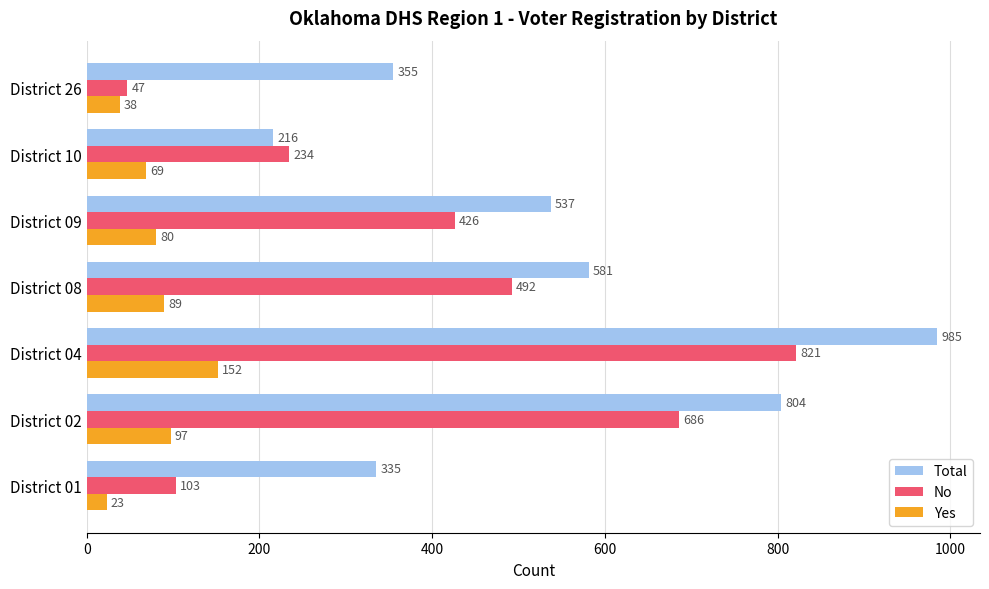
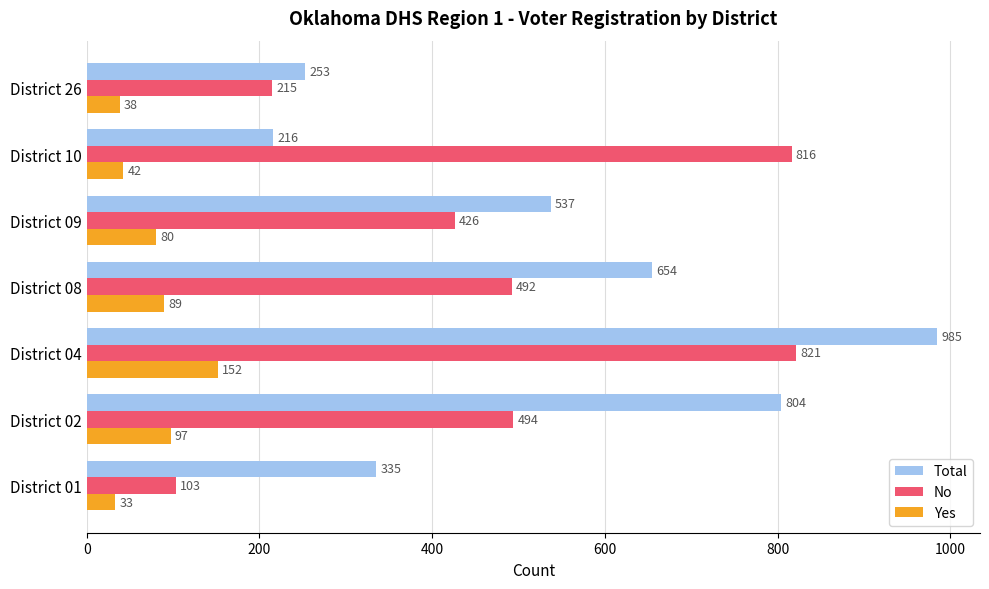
Total, District 26: 355 -> 253
No, District 26: 47 -> 215
No, District 10: 234 -> 816
Yes, District 10: 69 -> 42
Total, District 08: 581 -> 654
No, District 02: 686 -> 494
Yes, District 01: 23 -> 33
